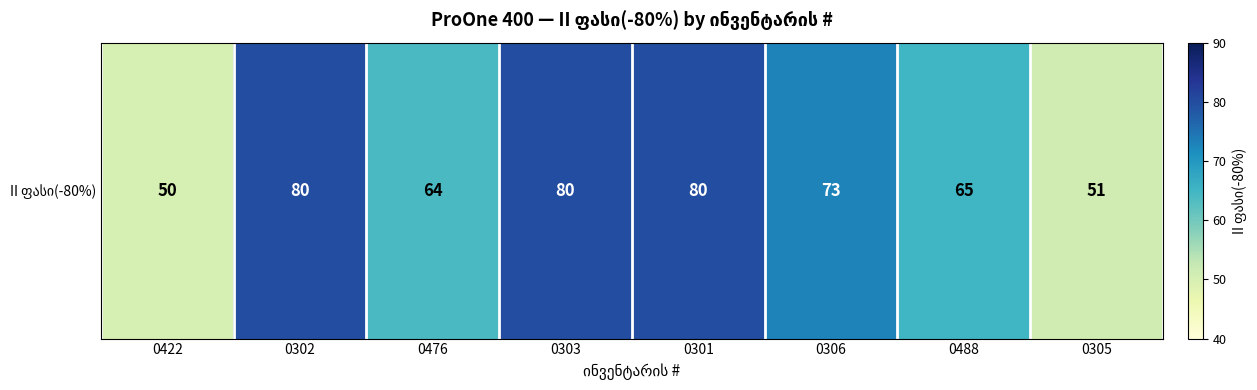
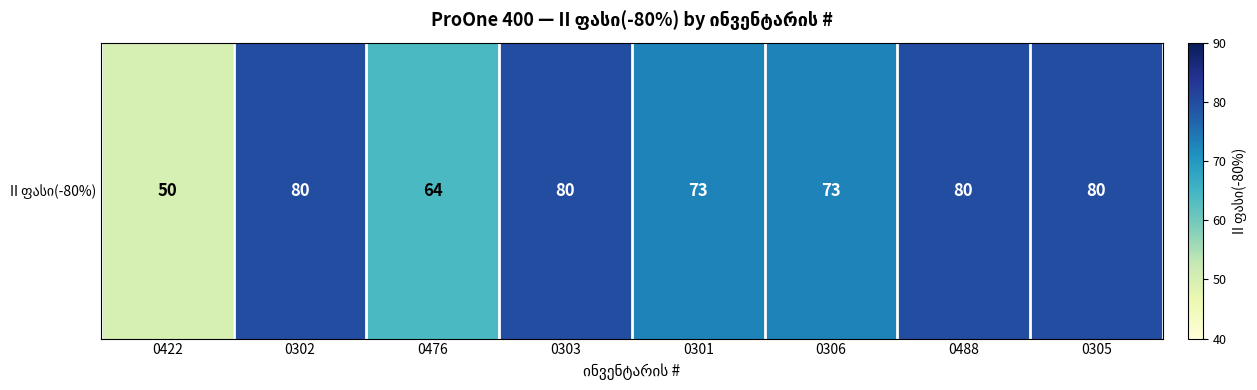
II ფასი(-80%), 0301: 80 -> 73
II ფასი(-80%), 0488: 65 -> 80
II ფასი(-80%), 0305: 51 -> 80
